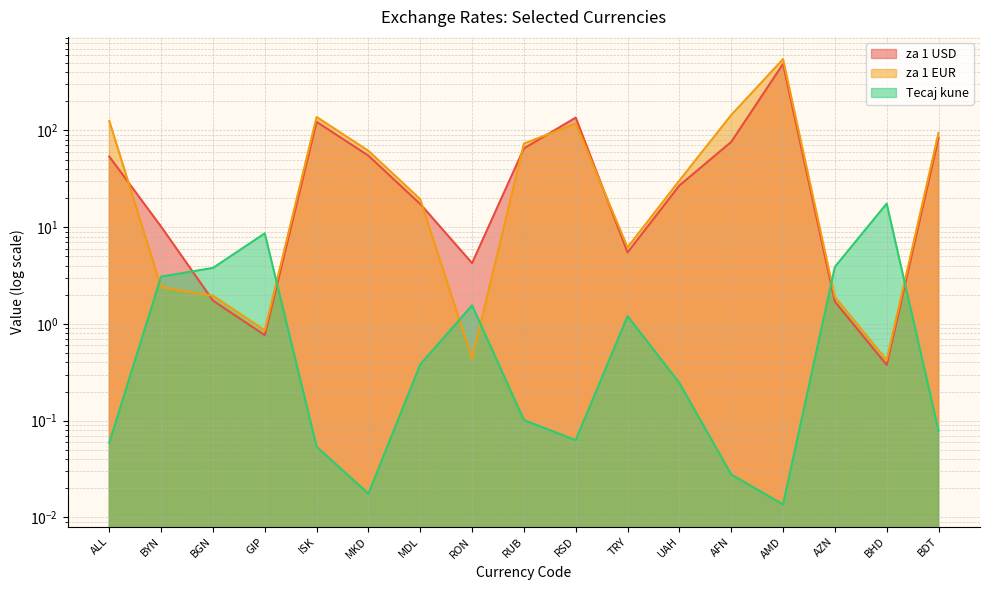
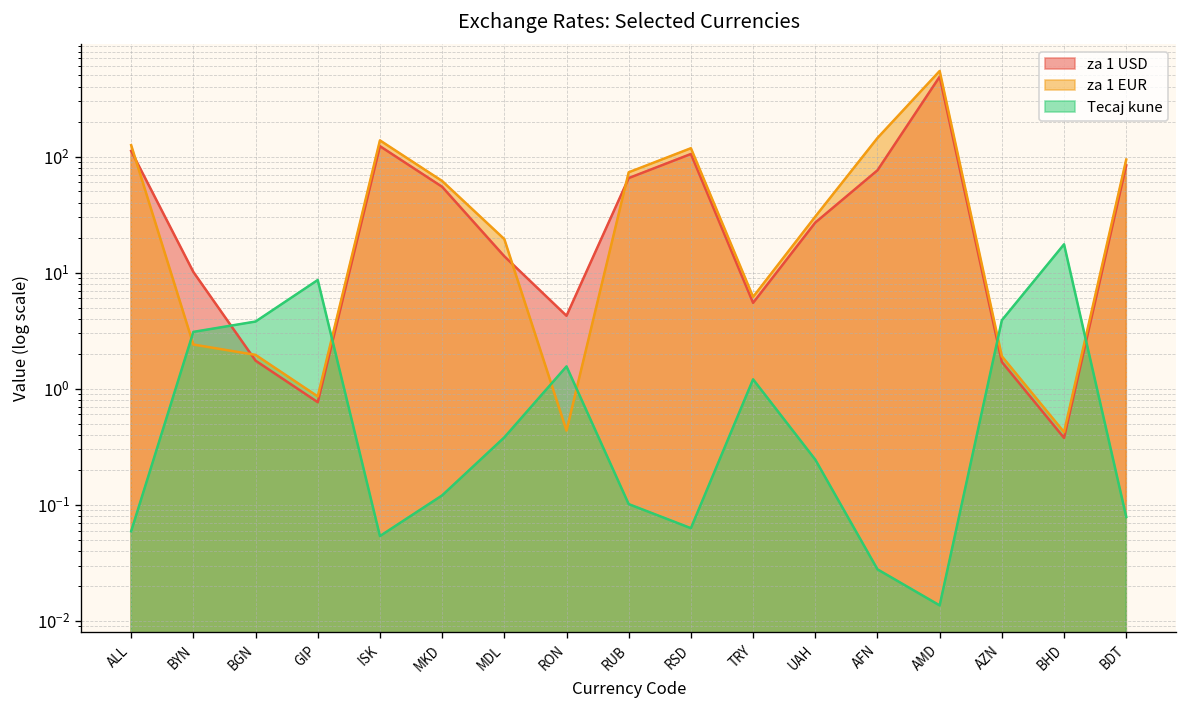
za 1 USD, ALL: 50 -> 110
Tecaj kune, MKD: 0.018 -> 0.12
za 1 USD, MDL: 17 -> 14
za 1 USD, RSD: 140 -> 110
